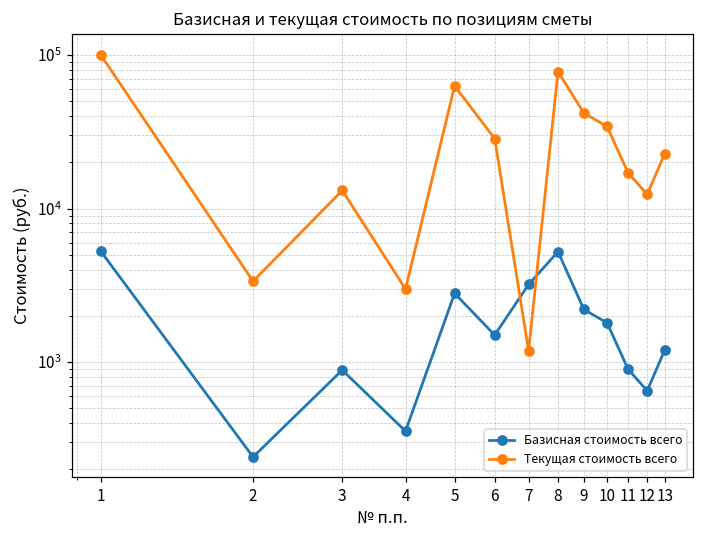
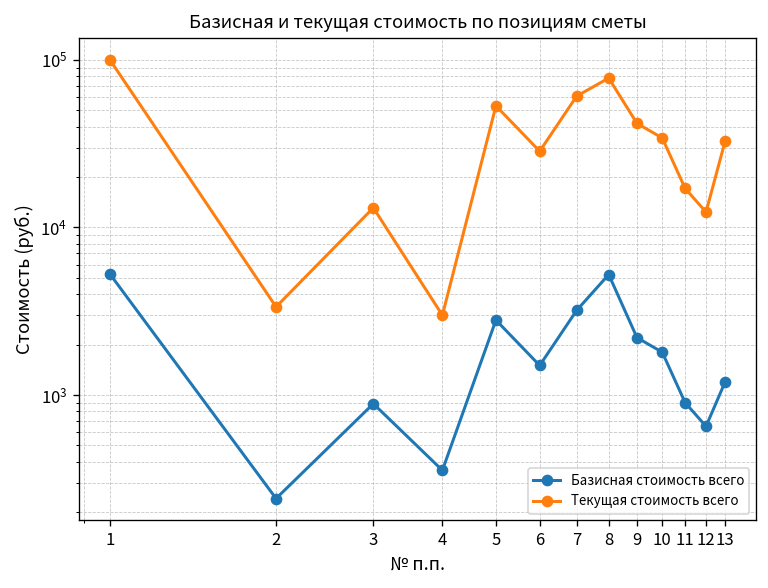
Текущая стоимость всего, 5: 60000 -> 53000
Текущая стоимость всего, 7: 1200 -> 60000
Текущая стоимость всего, 13: 23000 -> 33000
